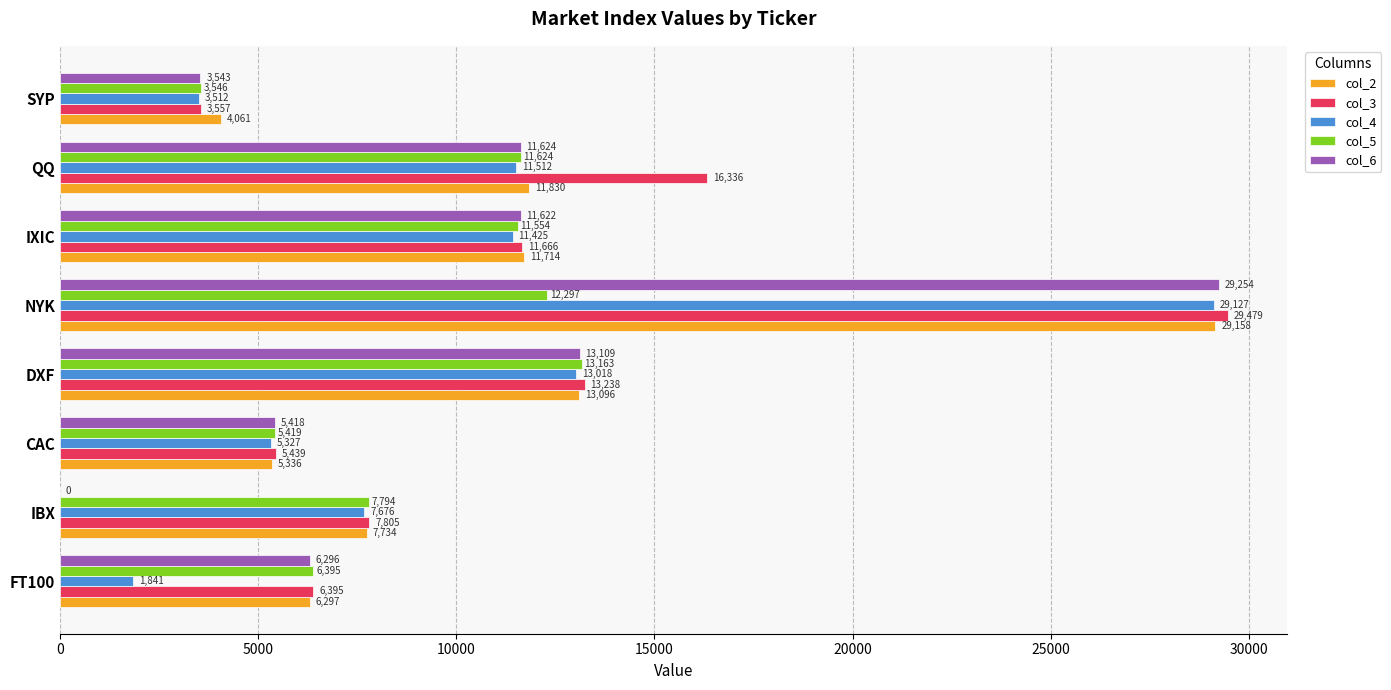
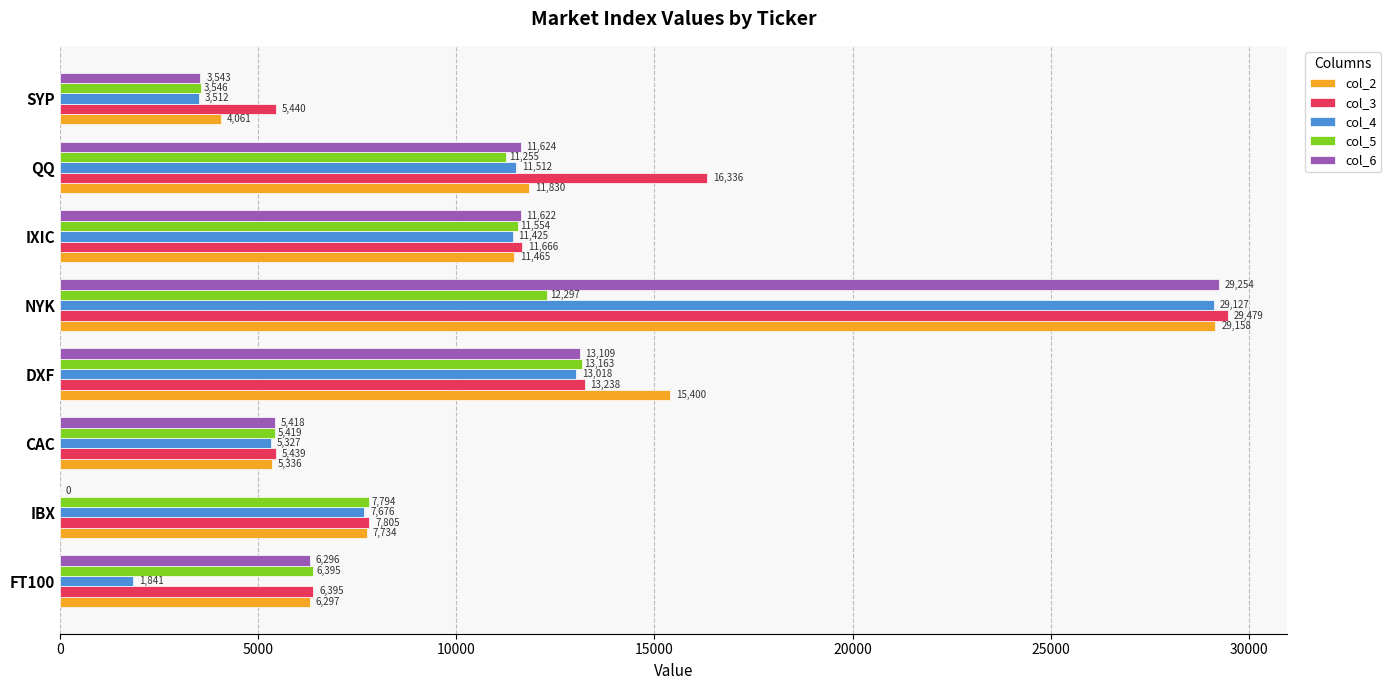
col_3, SYP: 3,557 -> 5,440
col_5, QQ: 11,624 -> 11,255
col_2, IXIC: 11,714 -> 11,465
col_2, DXF: 13,096 -> 15,400
